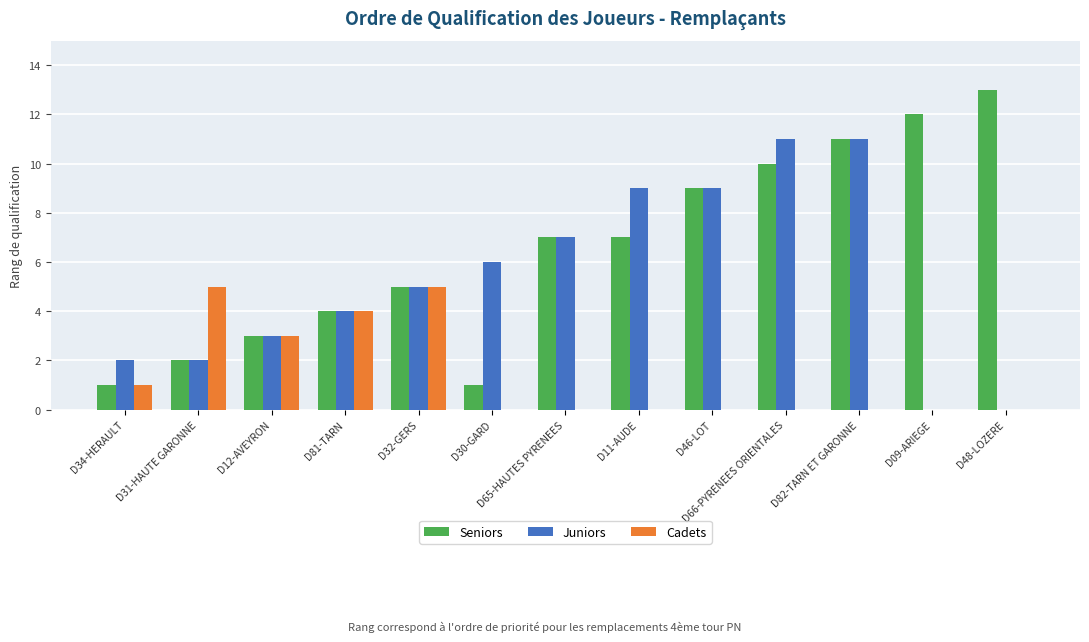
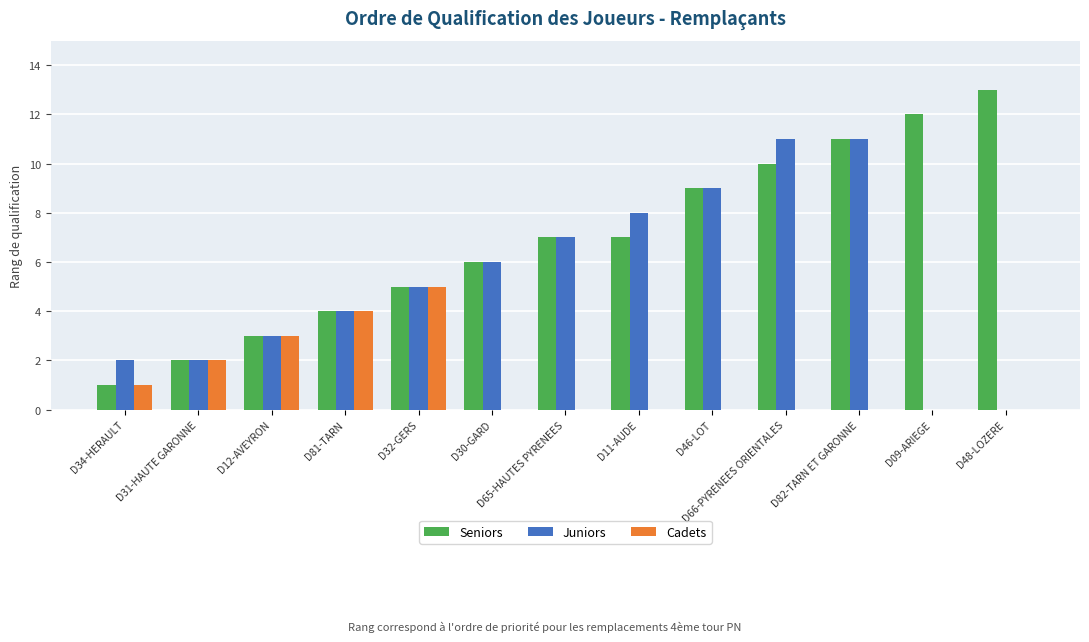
Cadets, D31-HAUTE GARONNE: 5 -> 2
Seniors, D30-GARD: 1 -> 6
Juniors, D11-AUDE: 9 -> 8
